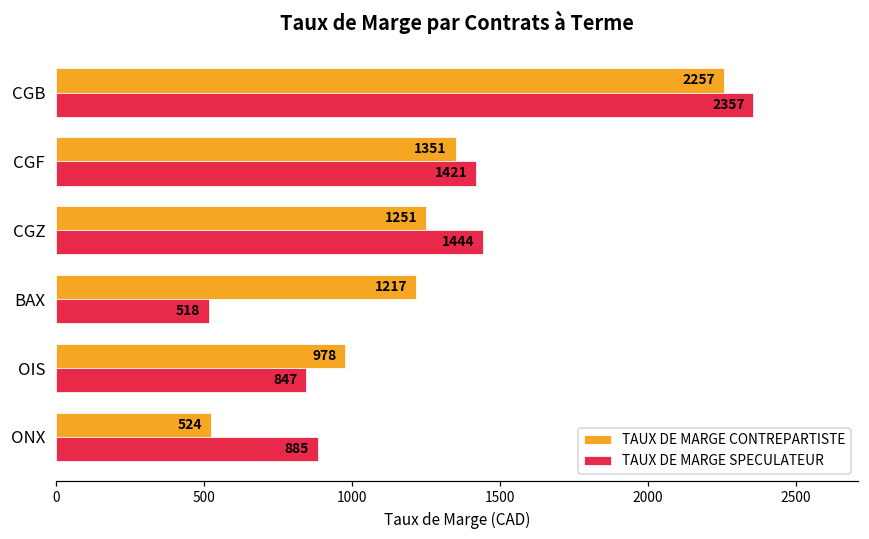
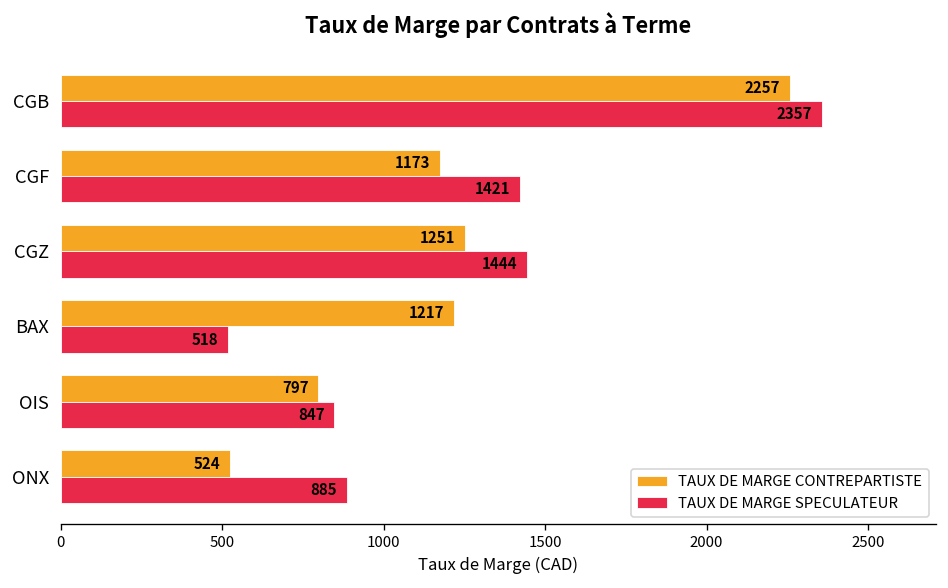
TAUX DE MARGE CONTREPARTISTE, CGF: 1351 -> 1173
TAUX DE MARGE CONTREPARTISTE, OIS: 978 -> 797
